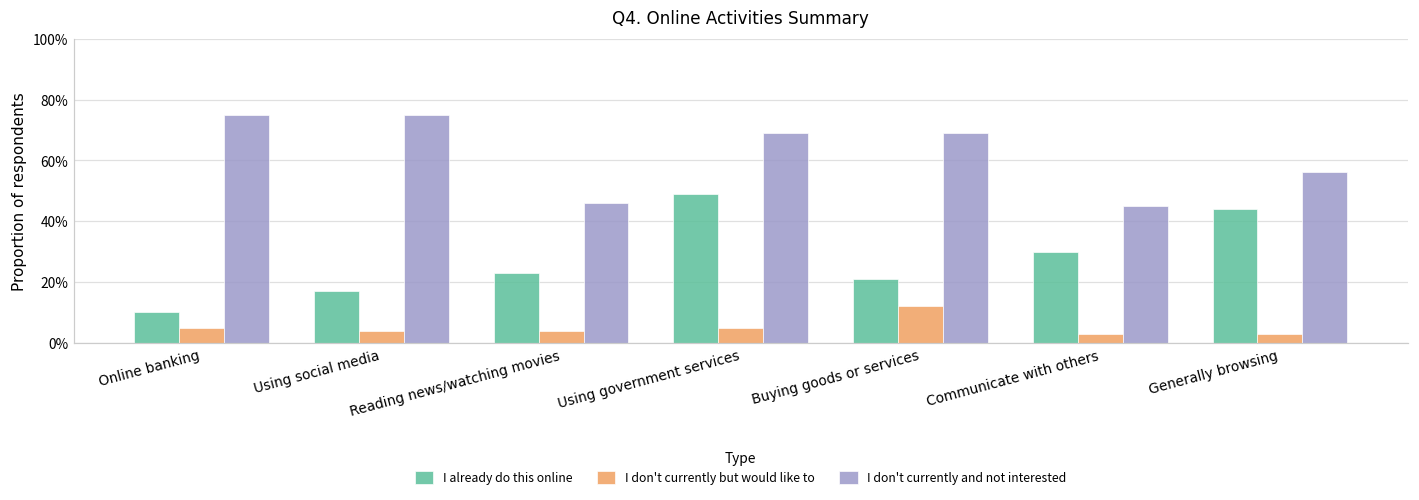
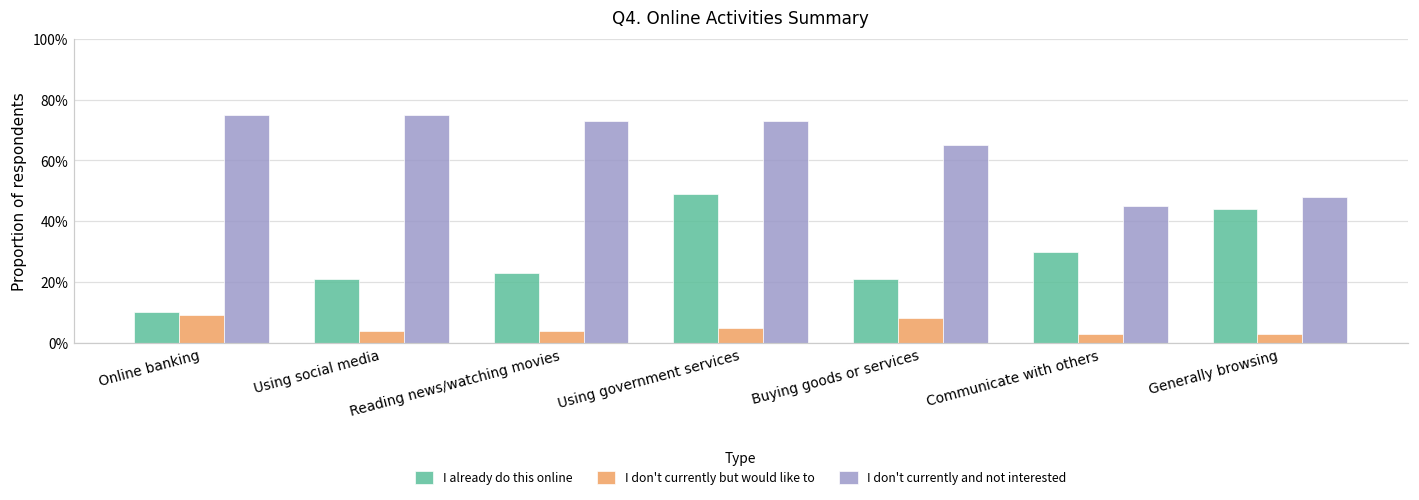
I don't currently but would like to, Online banking: 5% -> 9%
I already do this online, Using social media: 17% -> 21%
I don't currently and not interested, Reading news/watching movies: 46% -> 73%
I don't currently and not interested, Using government services: 69% -> 73%
I don't currently but would like to, Buying goods or services: 12% -> 8%
I don't currently and not interested, Buying goods or services: 69% -> 65%
I don't currently and not interested, Generally browsing: 56% -> 48%
